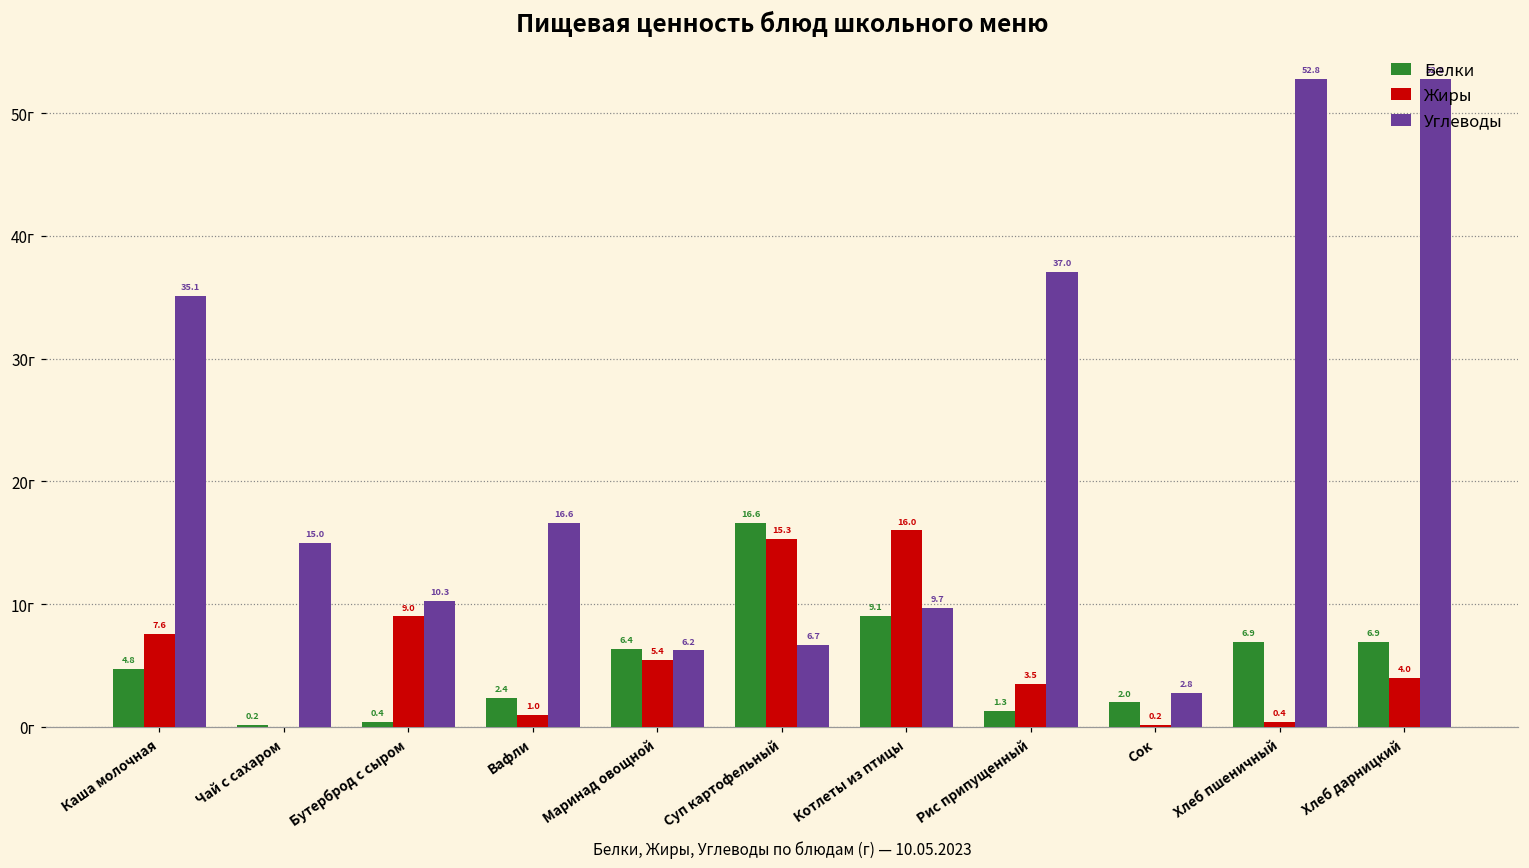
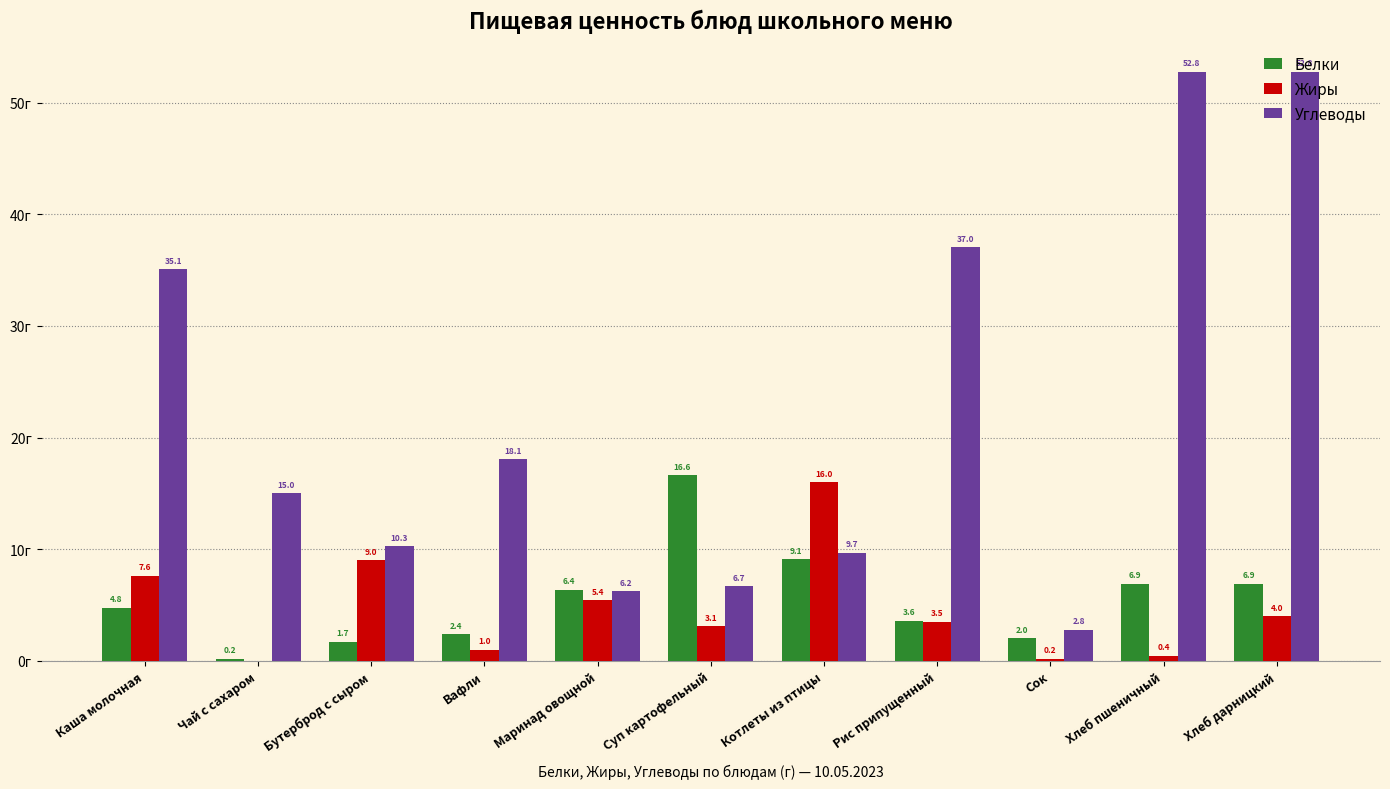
Белки, Бутерброд с сыром: 0.4 -> 1.7
Углеводы, Вафли: 16.6 -> 18.1
Жиры, Суп картофельный: 15.3 -> 3.1
Белки, Рис припущенный: 1.3 -> 3.6
